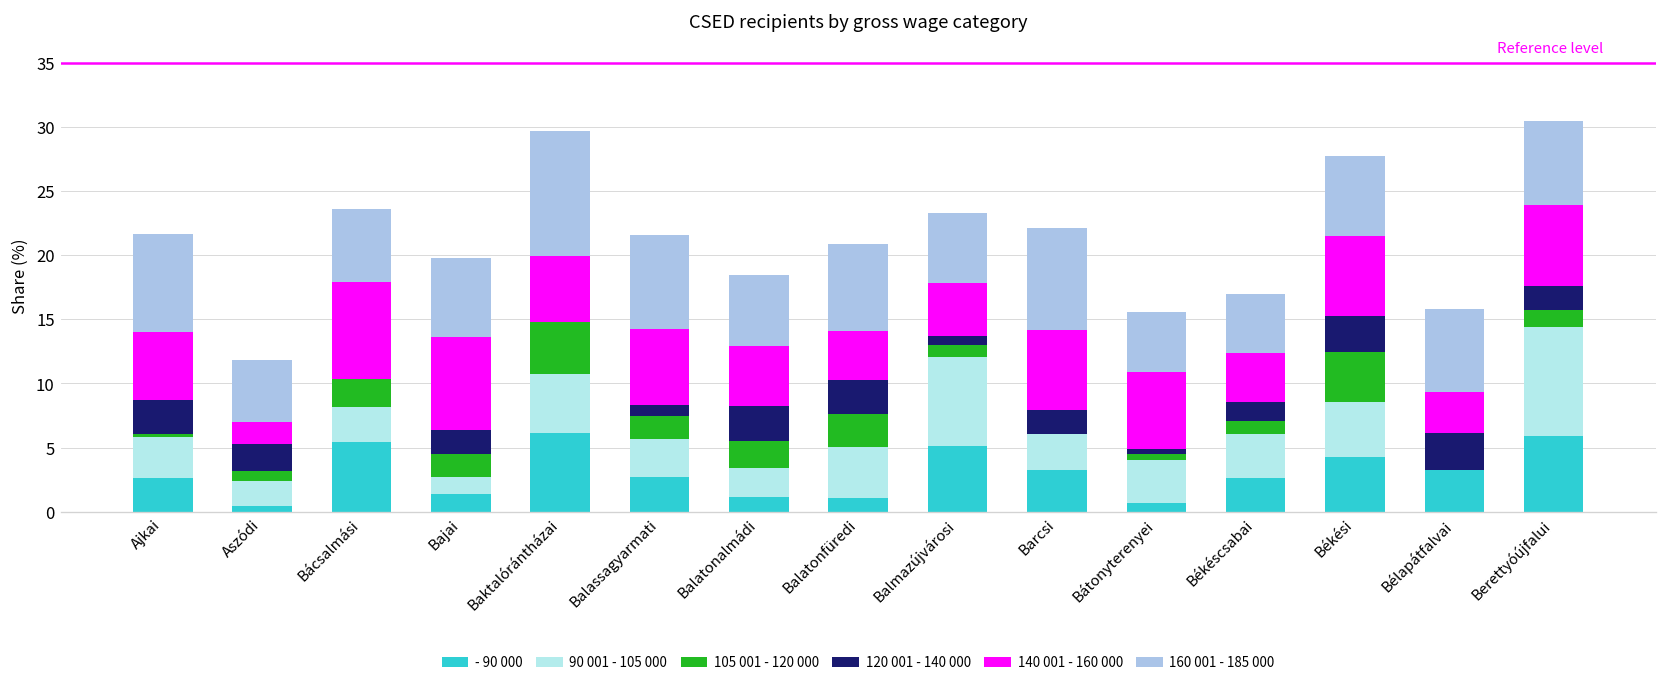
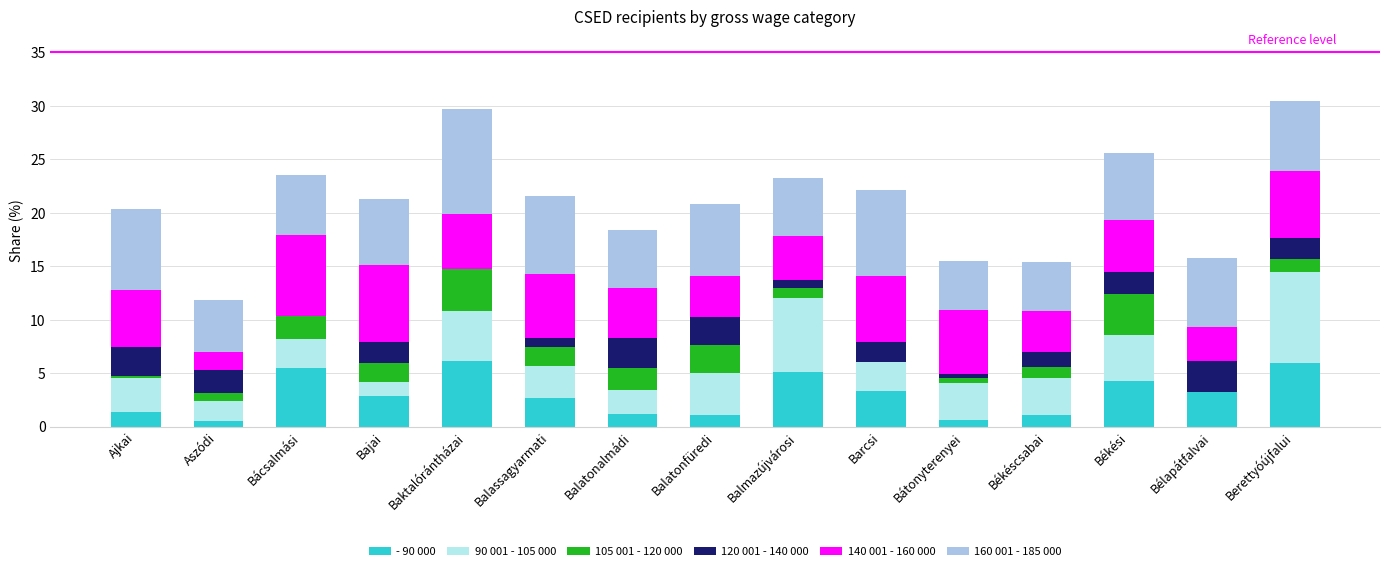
- 90 000, Ajkai: 2.7 -> 1.4
- 90 000, Bajai: 1.4 -> 2.9
- 90 000, Békéscsabai: 2.6 -> 1.1
120 001 - 140 000, Békési: 2.8 -> 2.1
140 001 - 160 000, Békési: 6.2 -> 4.8
